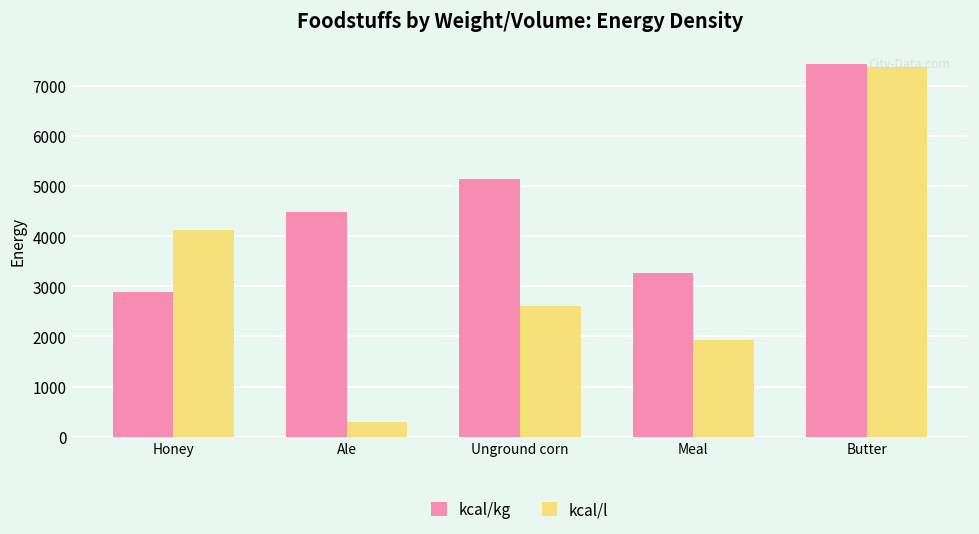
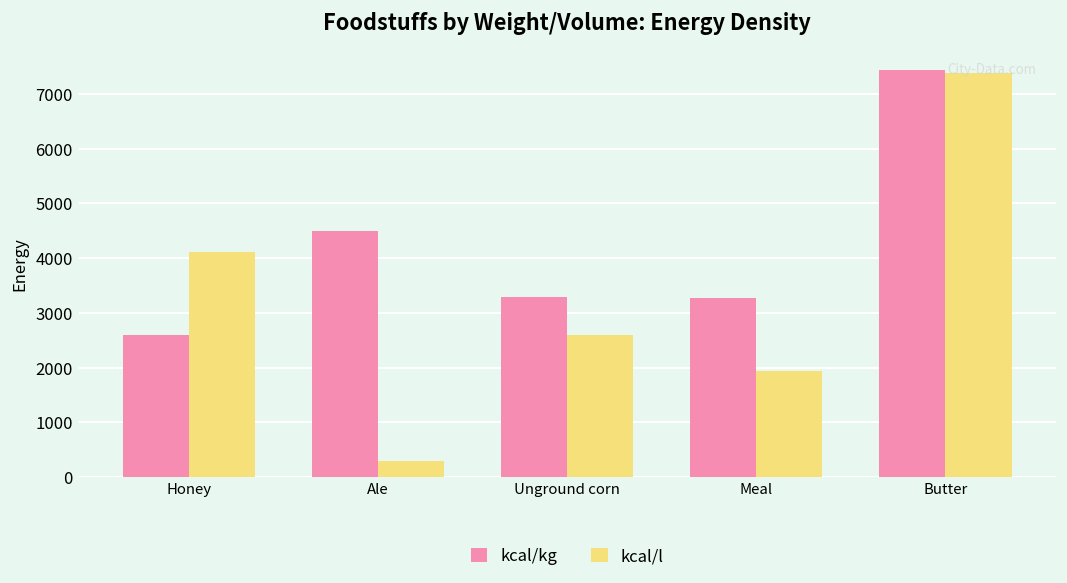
kcal/kg, Honey: 2900 -> 2600
kcal/kg, Unground corn: 5100 -> 3300
